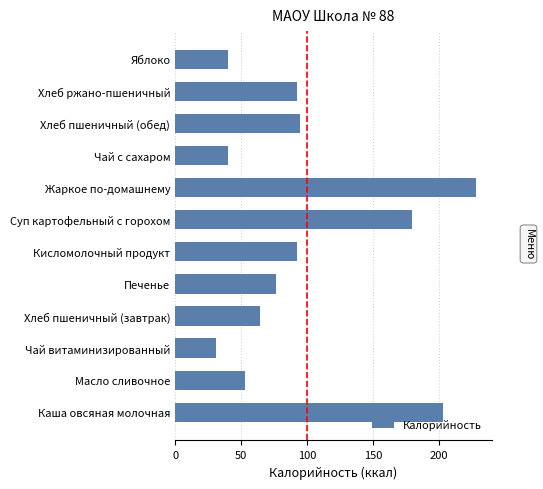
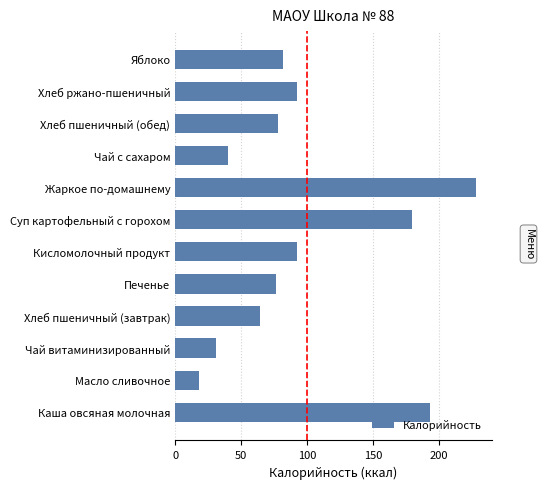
Яблоко: 40 -> 82
Хлеб пшеничный (обед): 95 -> 78
Масло сливочное: 53 -> 18
Каша овсяная молочная: 203 -> 193
